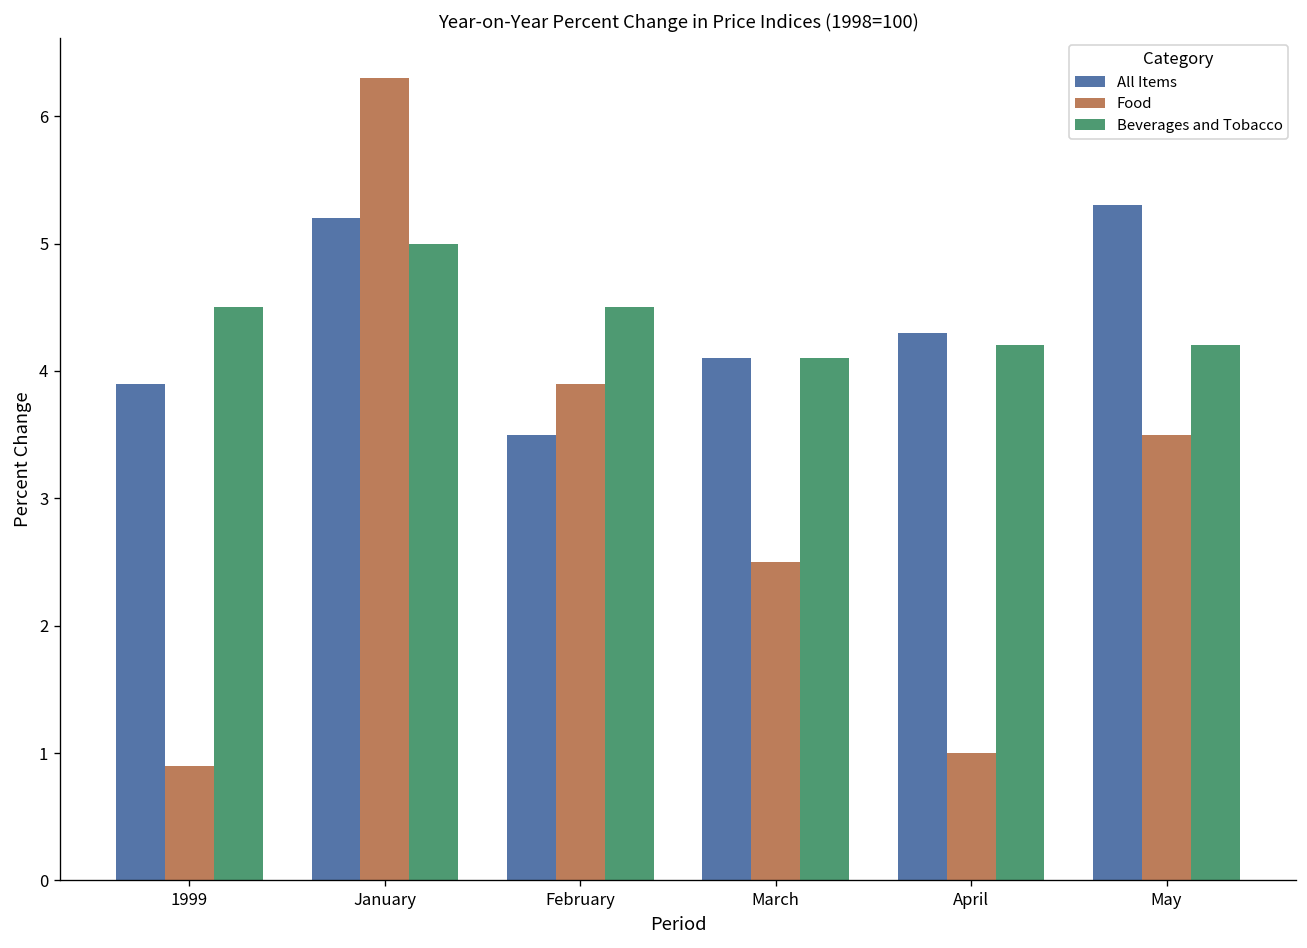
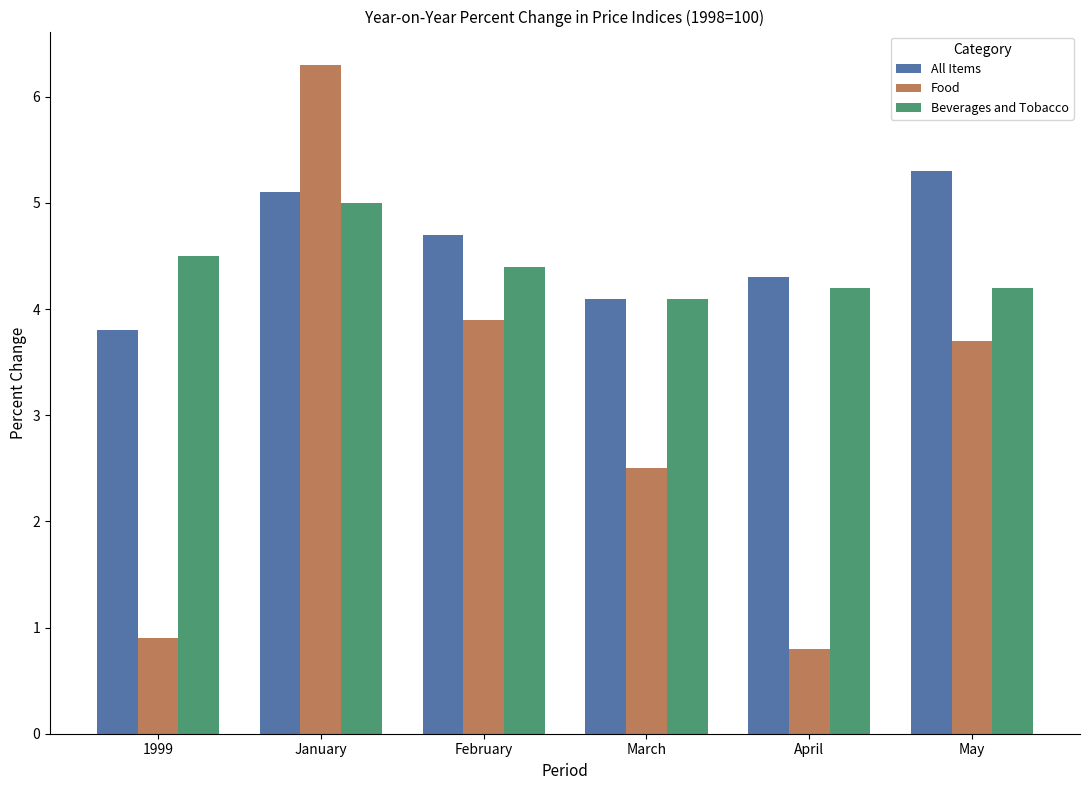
All Items, 1999: 3.9 -> 3.8
All Items, January: 5.2 -> 5.1
All Items, February: 3.5 -> 4.7
Beverages and Tobacco, February: 4.5 -> 4.4
Food, April: 1.0 -> 0.8
Food, May: 3.5 -> 3.7
